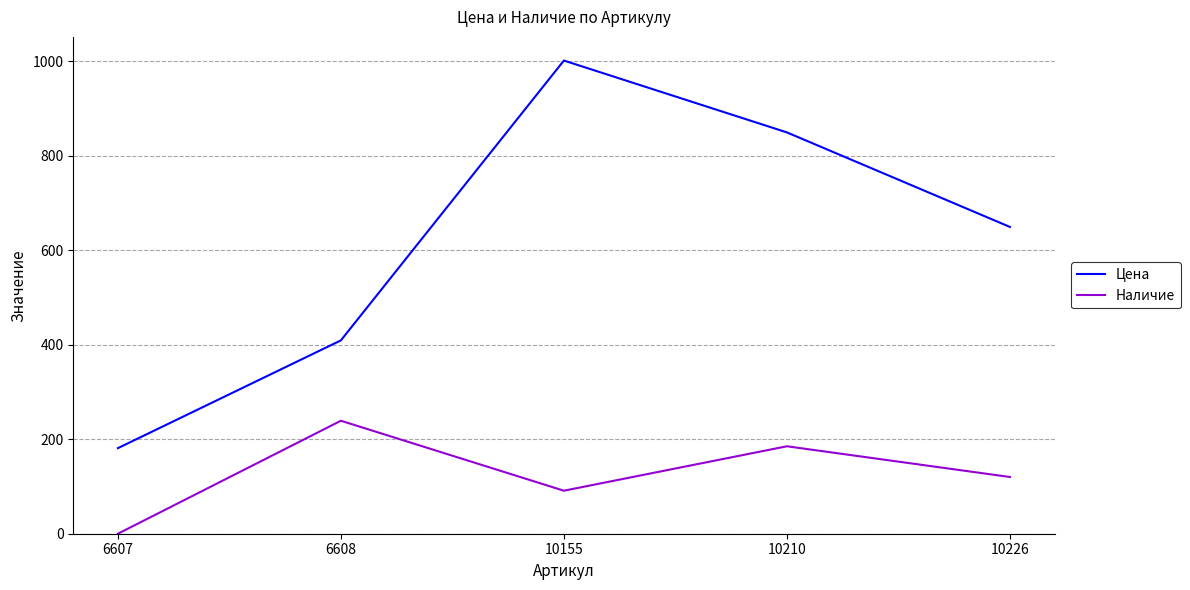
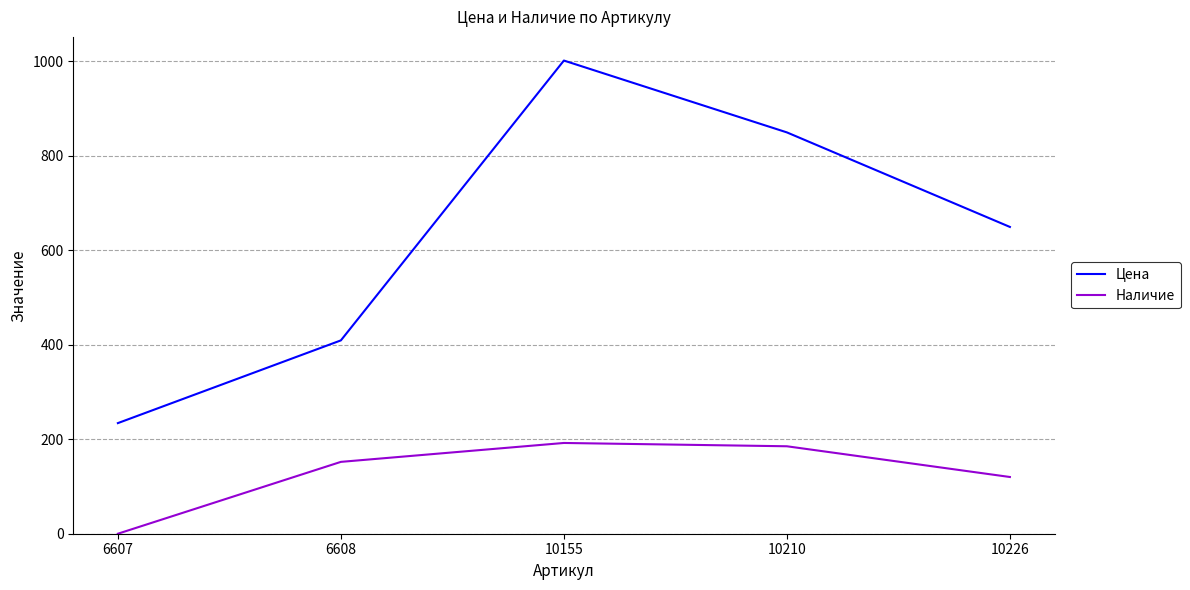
Цена, 6607: 180 -> 230
Наличие, 6608: 240 -> 150
Наличие, 10155: 90 -> 190
